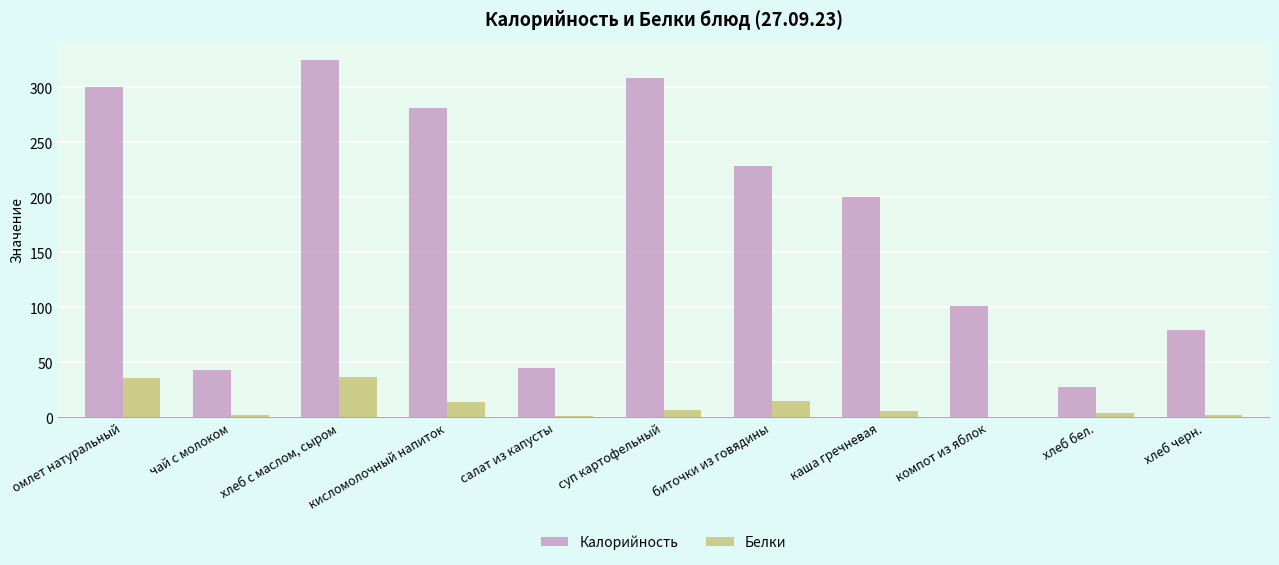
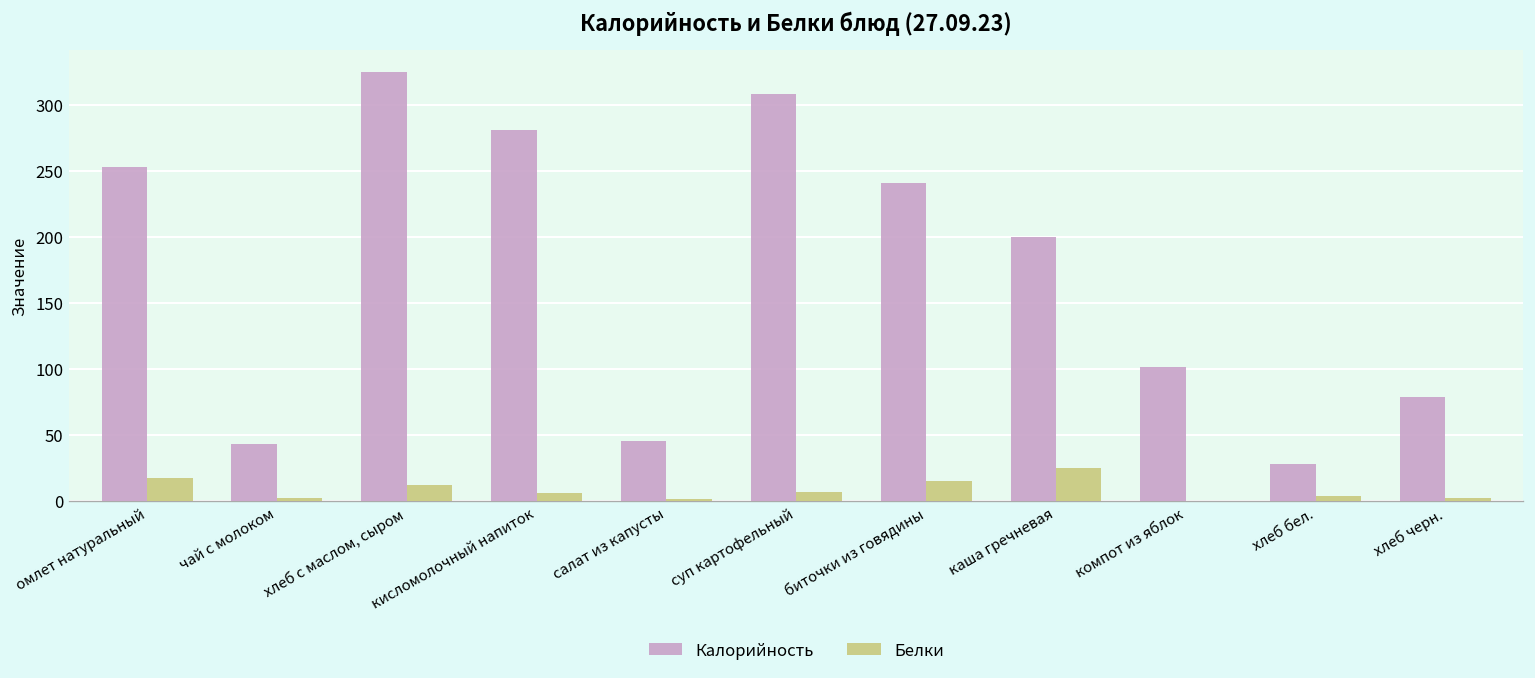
Калорийность, омлет натуральный: 300 -> 253
Белки, омлет натуральный: 36 -> 17
Белки, хлеб с маслом, сыром: 37 -> 12
Белки, кисломолочный напиток: 14 -> 6
Калорийность, биточки из говядины: 228 -> 241
Белки, каша гречневая: 6 -> 25
